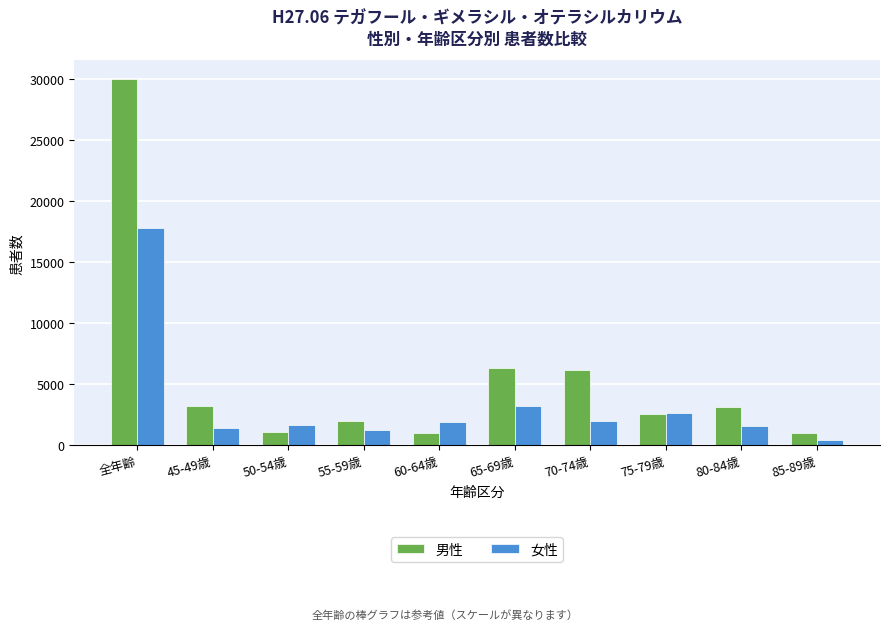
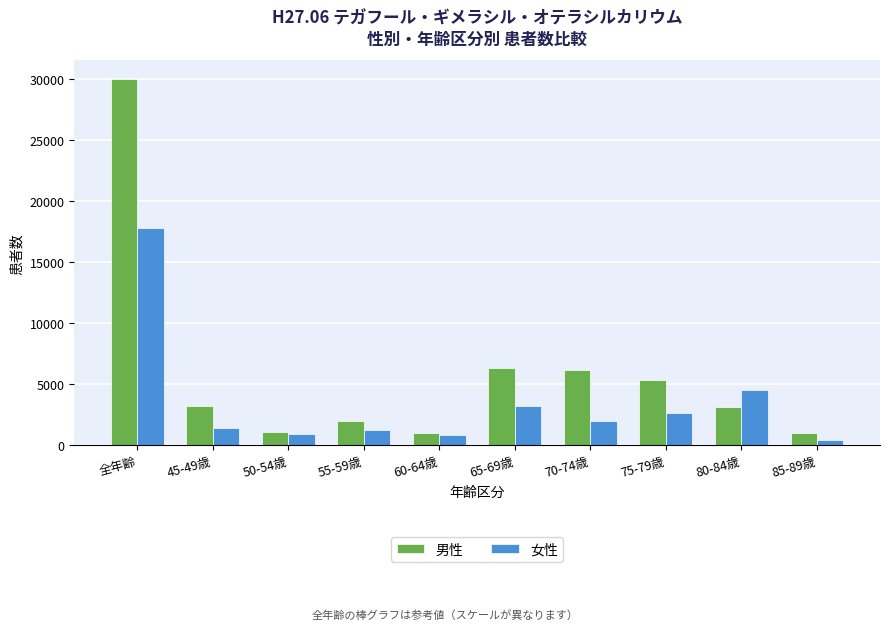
女性, 50-54歳: 1700 -> 900
女性, 60-64歳: 2000 -> 900
男性, 75-79歳: 2600 -> 5400
女性, 80-84歳: 1600 -> 4500
